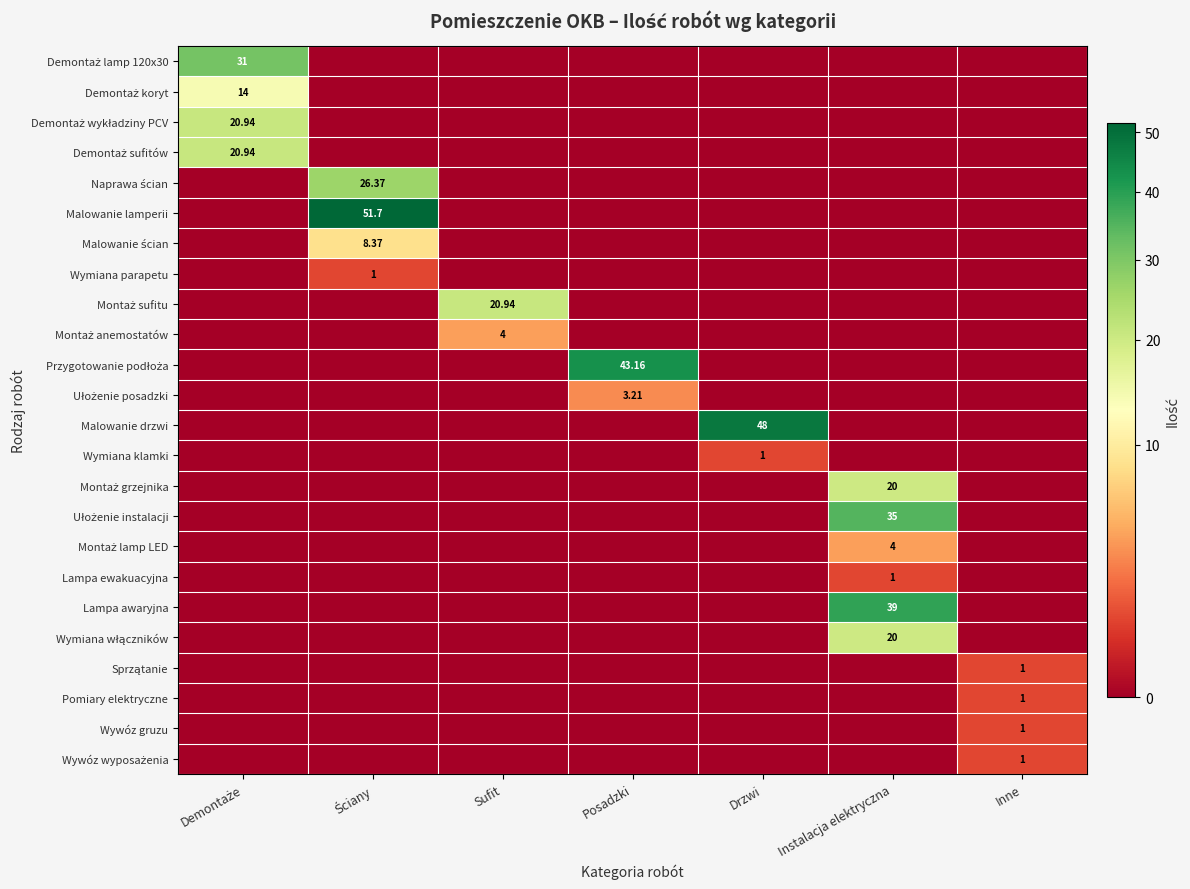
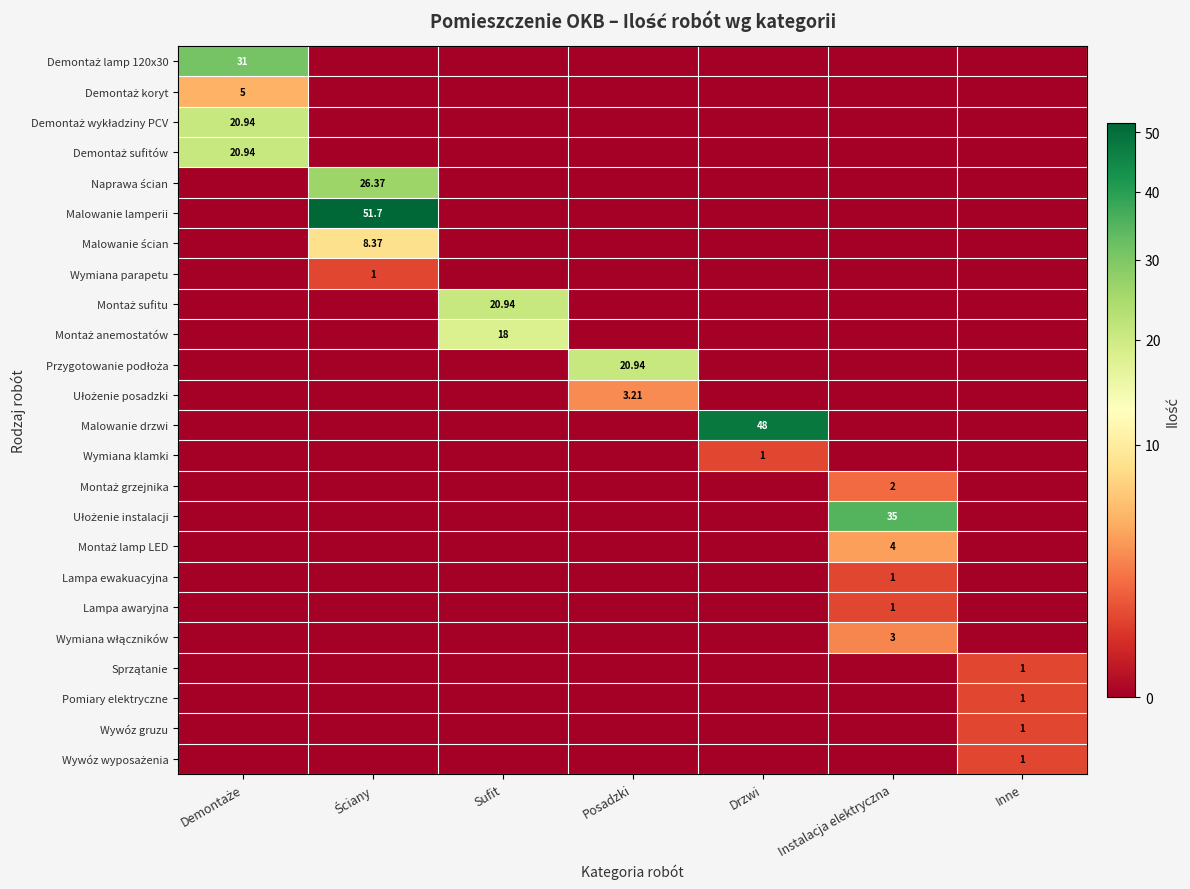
Demontaż koryt, Demontaże: 14 -> 5
Montaż anemostatów, Sufit: 4 -> 18
Przygotowanie podłoża, Posadzki: 43.16 -> 20.94
Montaż grzejnika, Instalacja elektryczna: 20 -> 2
Lampa awaryjna, Instalacja elektryczna: 39 -> 1
Wymiana włączników, Instalacja elektryczna: 20 -> 3
